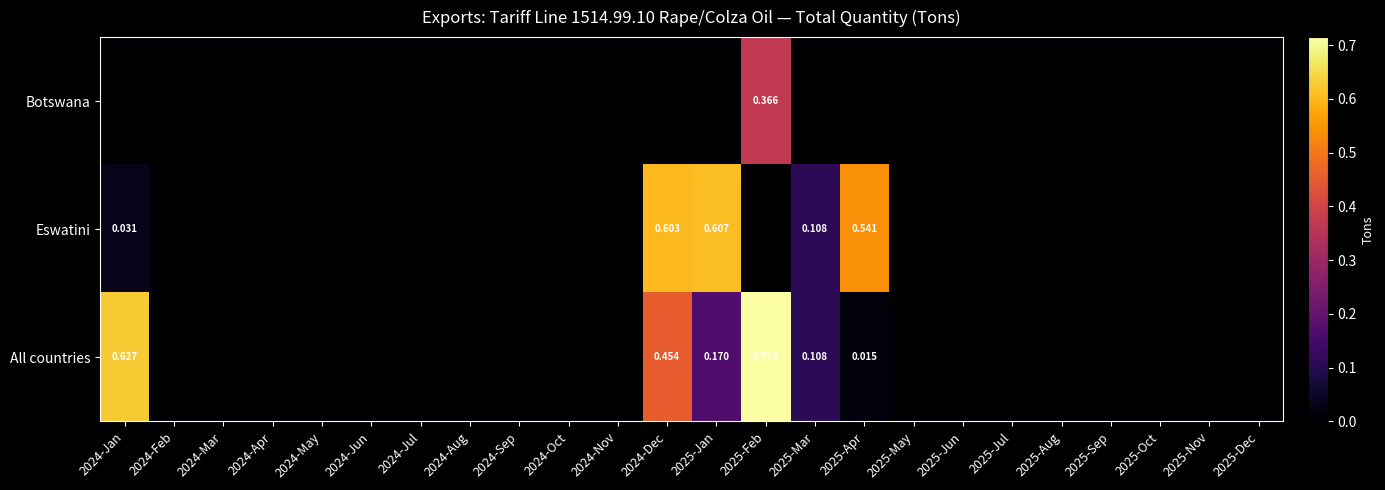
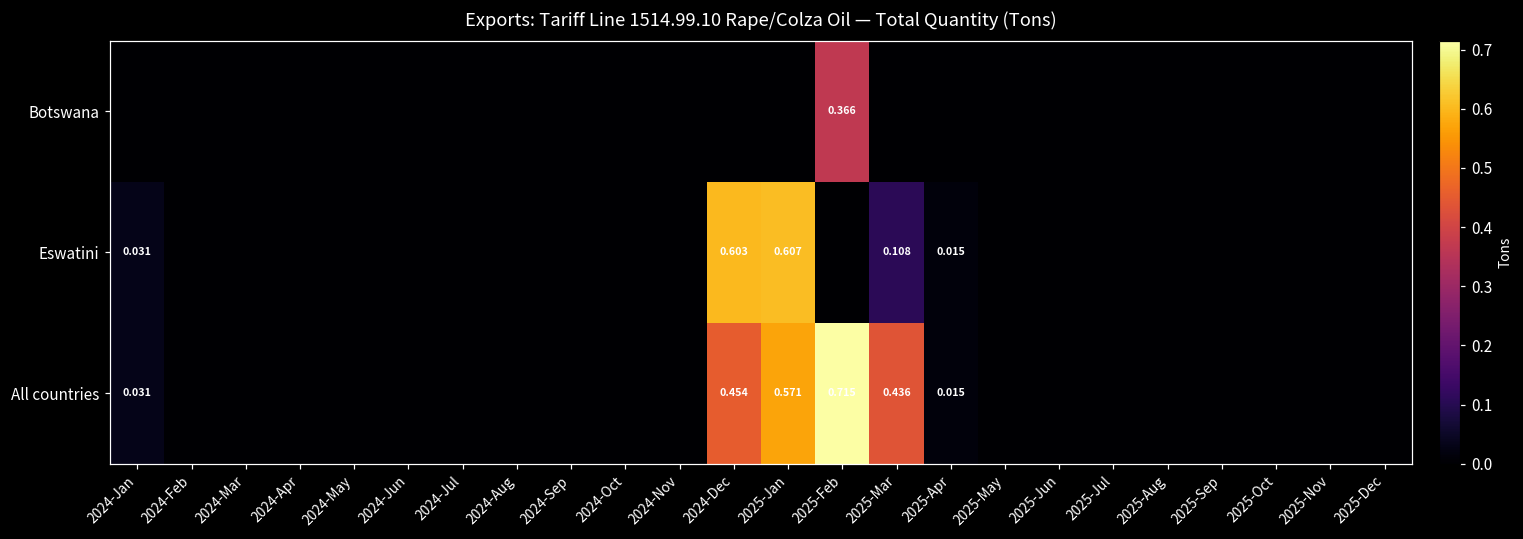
Eswatini, 2025-Apr: 0.541 -> 0.015
All countries, 2024-Jan: 0.627 -> 0.031
All countries, 2025-Jan: 0.170 -> 0.571
All countries, 2025-Mar: 0.108 -> 0.436
